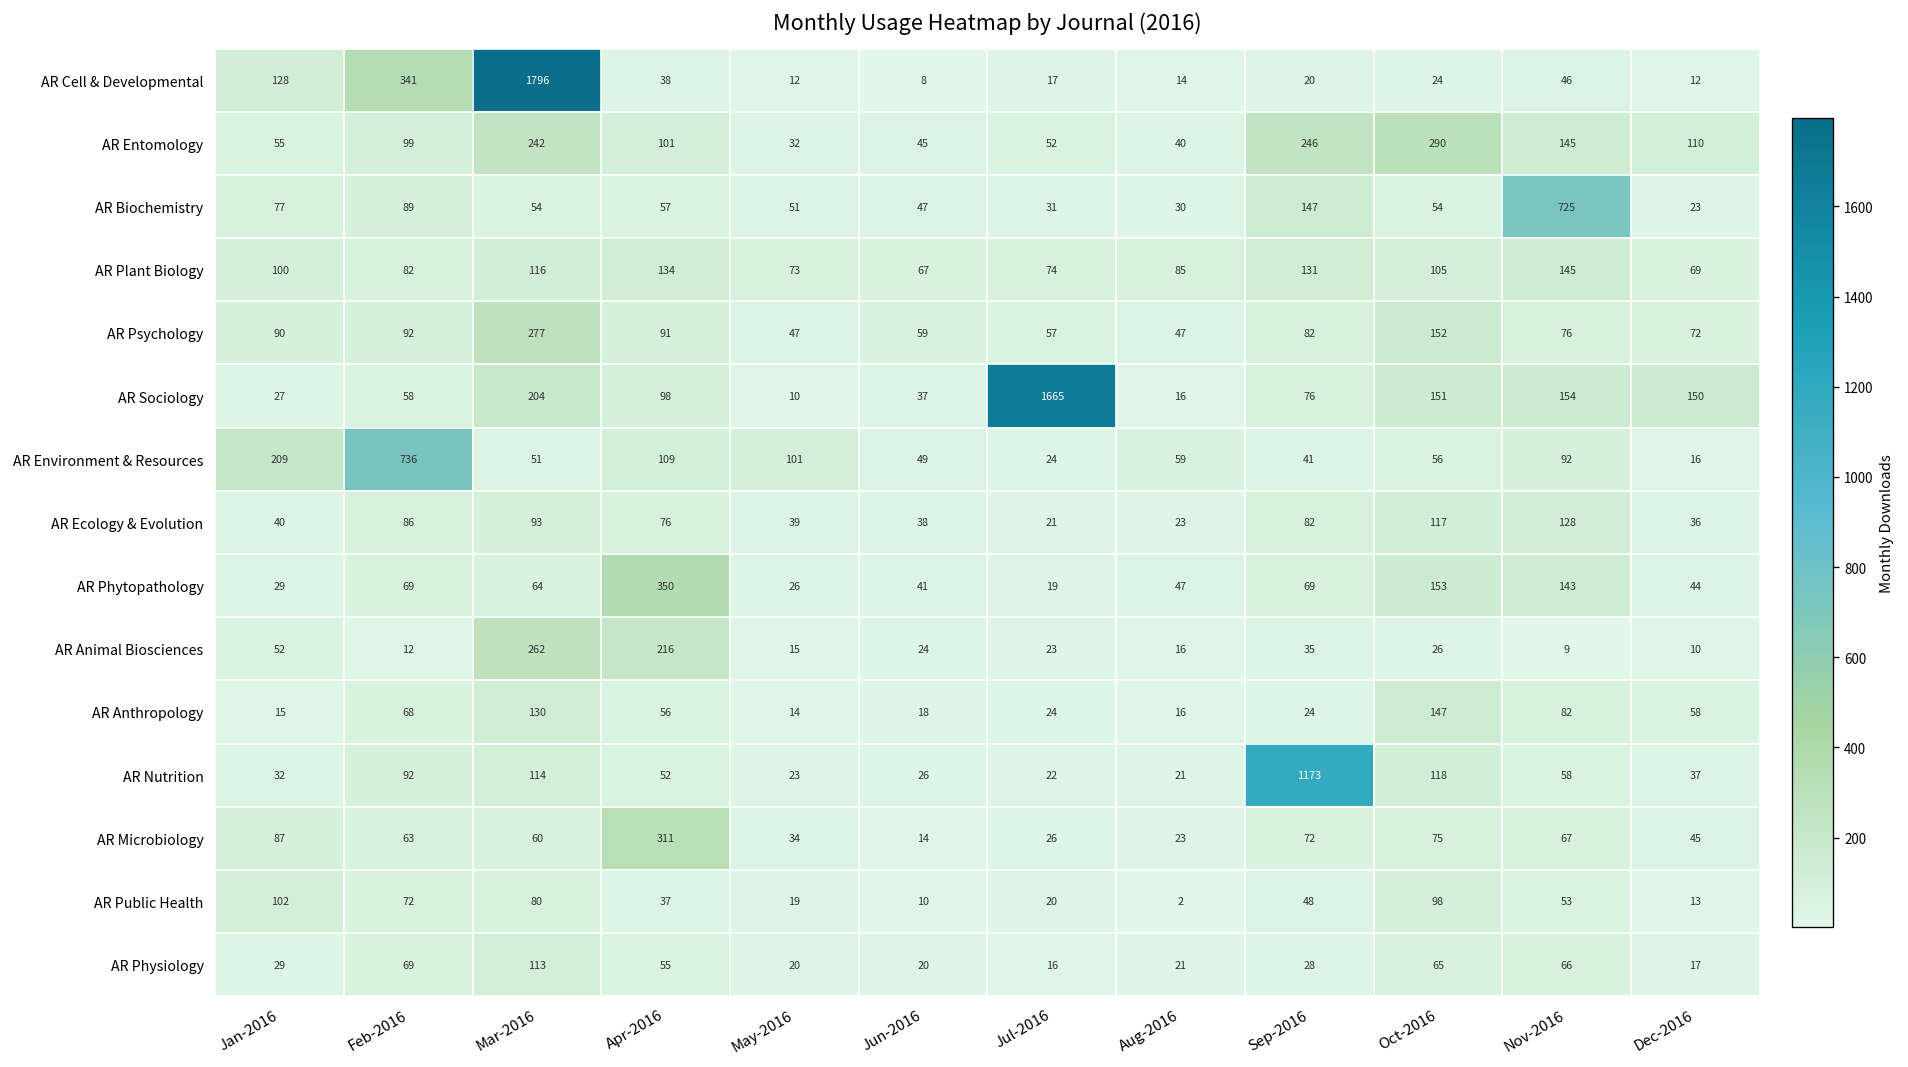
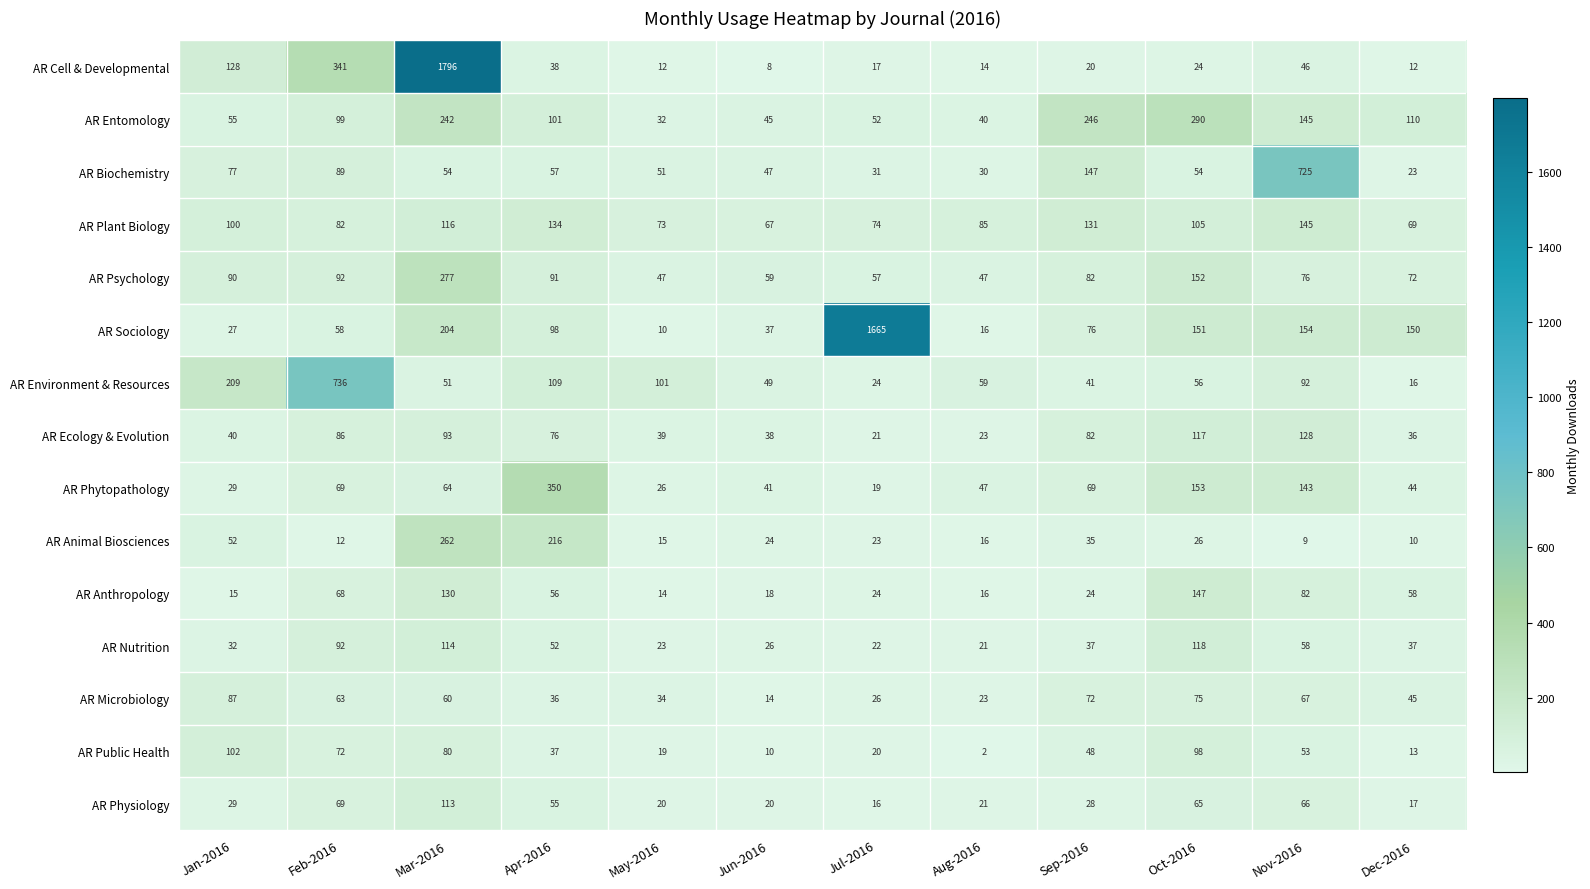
AR Nutrition, Sep-2016: 1173 -> 37
AR Microbiology, Apr-2016: 311 -> 36
